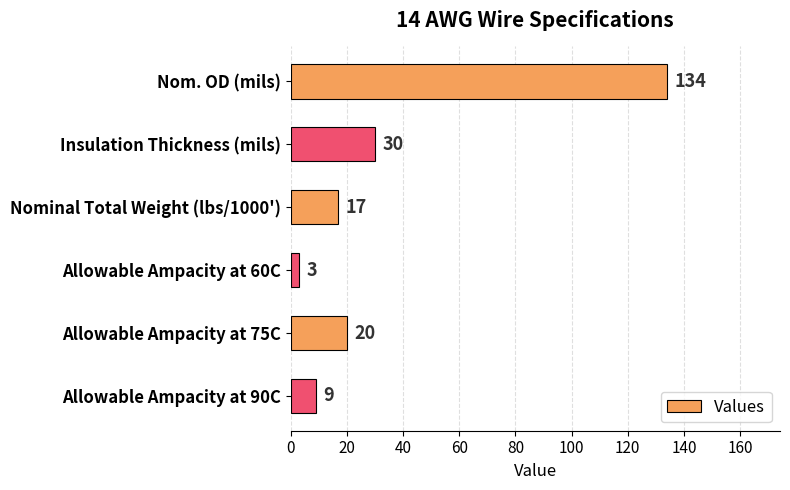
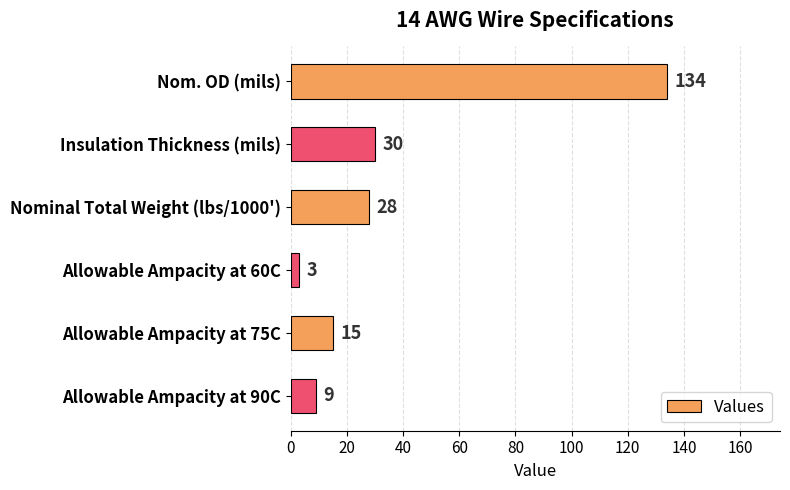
Nominal Total Weight (lbs/1000'): 17 -> 28
Allowable Ampacity at 75C: 20 -> 15
